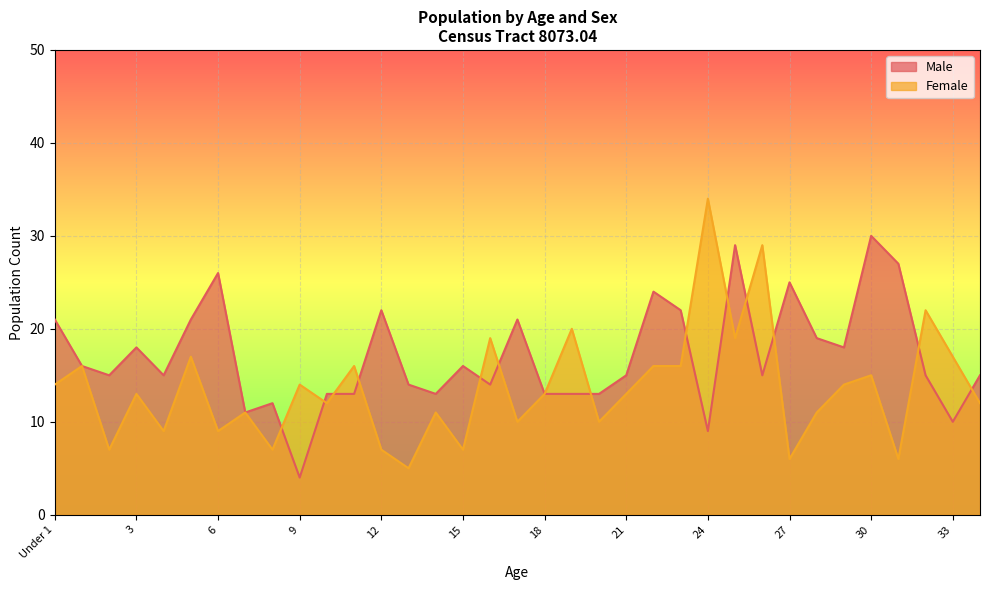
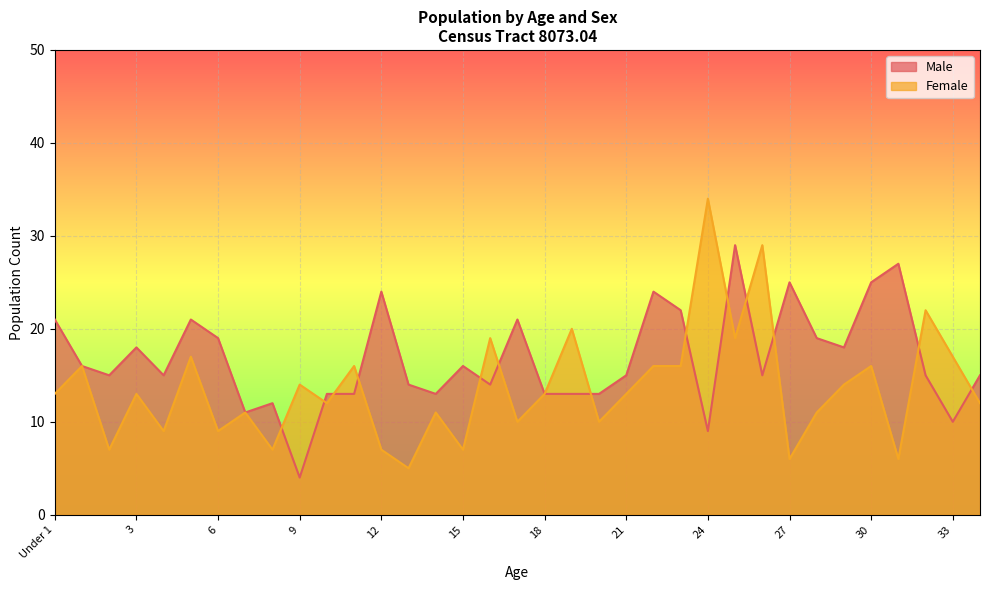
Female, Under 1: 14 -> 13
Male, 6: 26 -> 19
Male, 12: 22 -> 24
Male, 30: 30 -> 25
Female, 30: 15 -> 16
